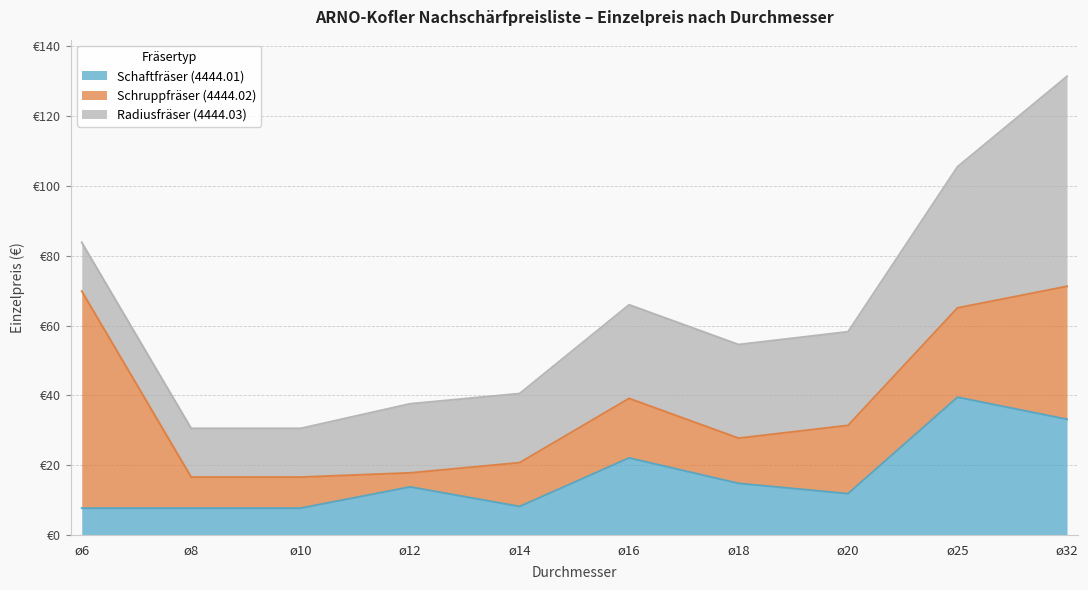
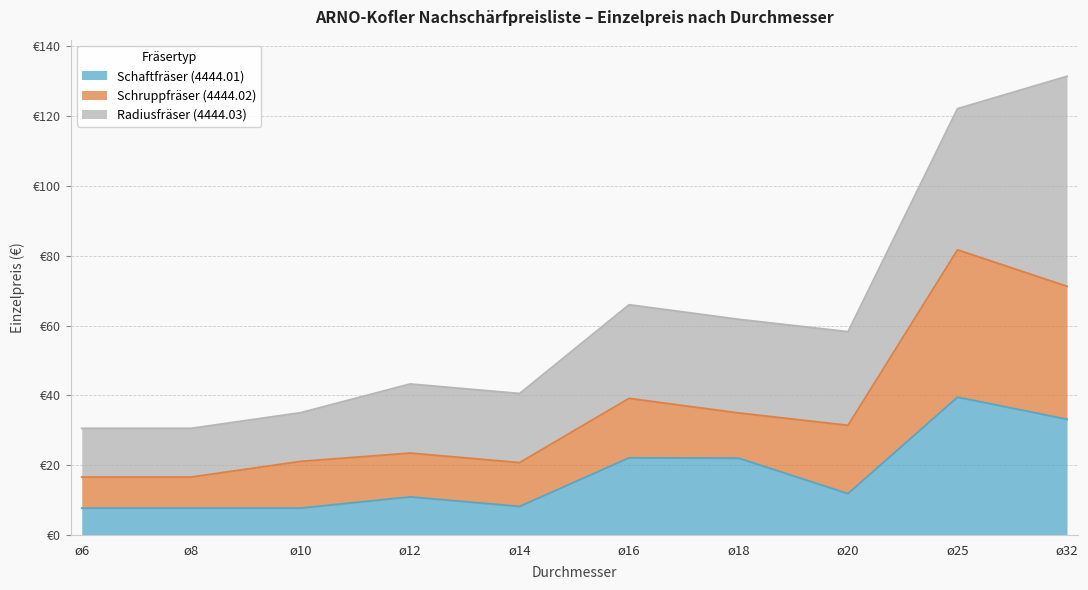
Schruppfräser (4444.02), ø6: €62 -> €9
Schruppfräser (4444.02), ø10: €9 -> €13
Schaftfräser (4444.01), ø12: €14 -> €11
Schruppfräser (4444.02), ø12: €4 -> €13
Schaftfräser (4444.01), ø18: €15 -> €22
Schruppfräser (4444.02), ø25: €26 -> €42
